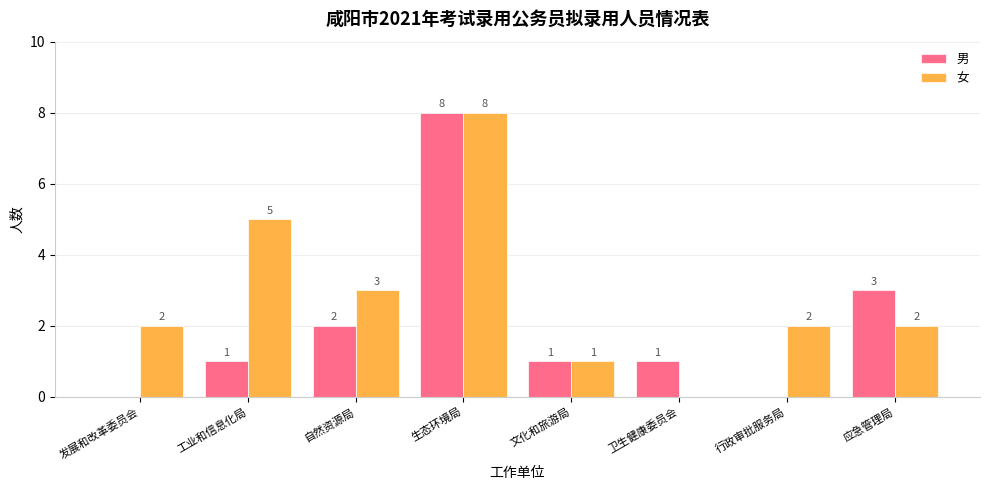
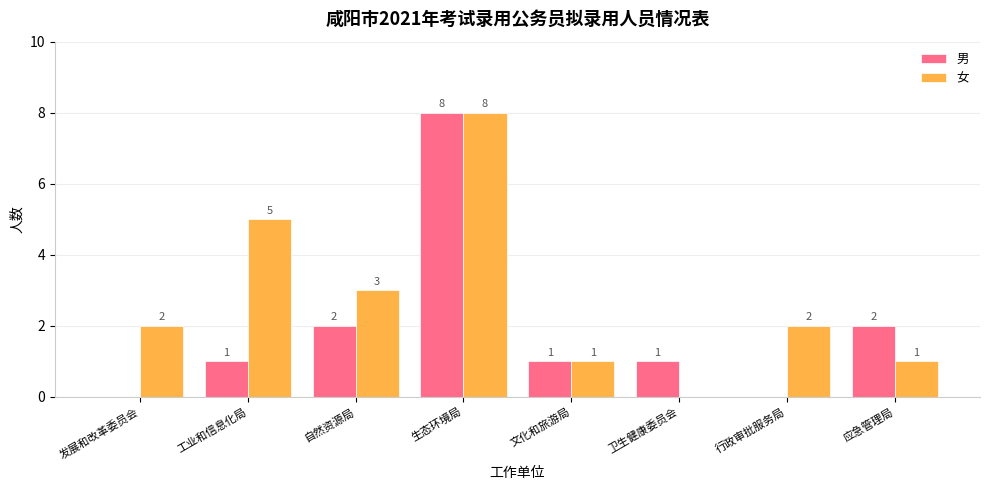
男, 应急管理局: 3 -> 2
女, 应急管理局: 2 -> 1
